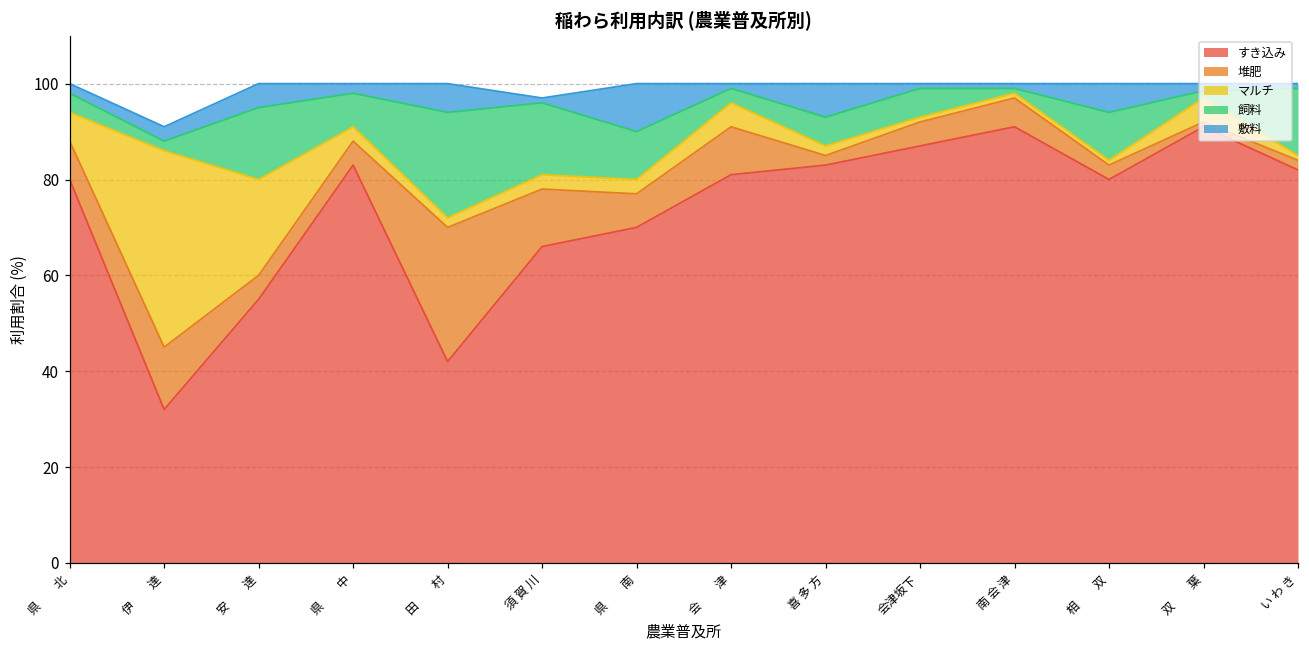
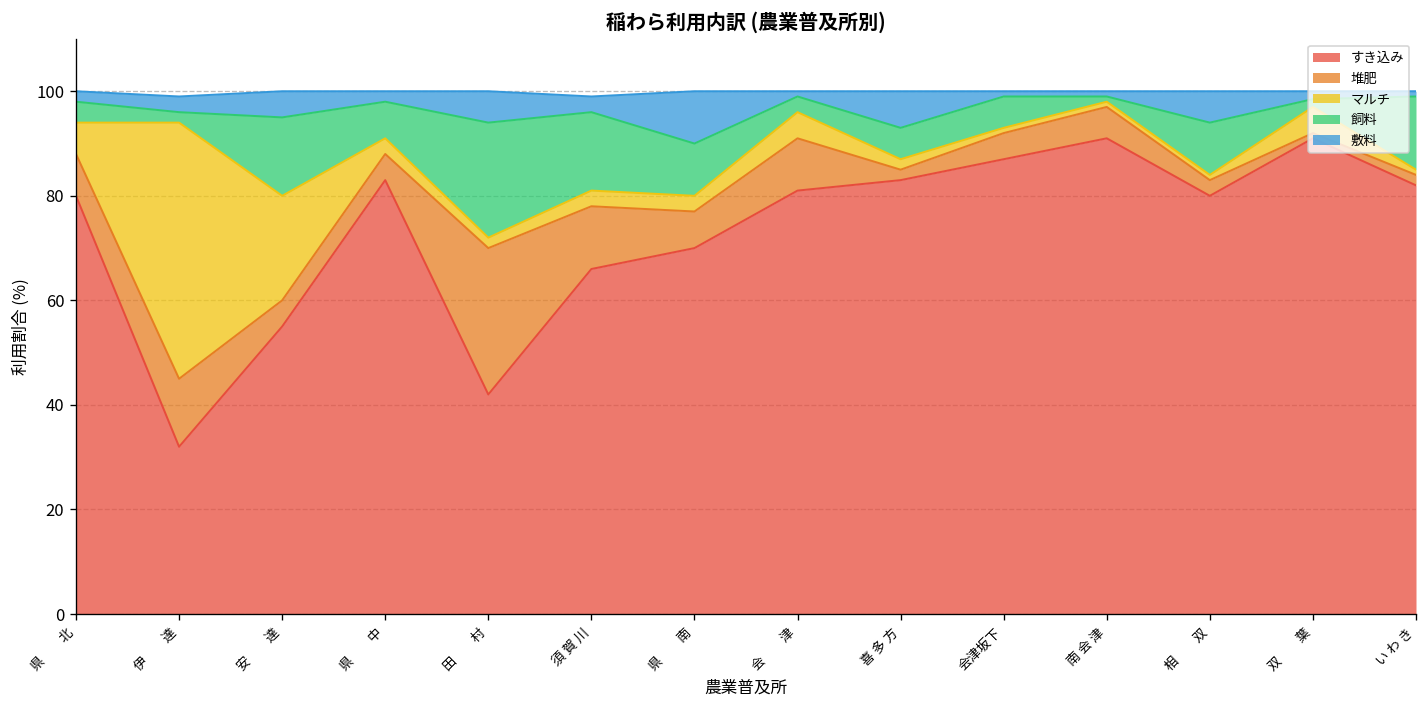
マルチ, 伊 達: 41 -> 49
敷料, 須 賀 川: 1 -> 3
